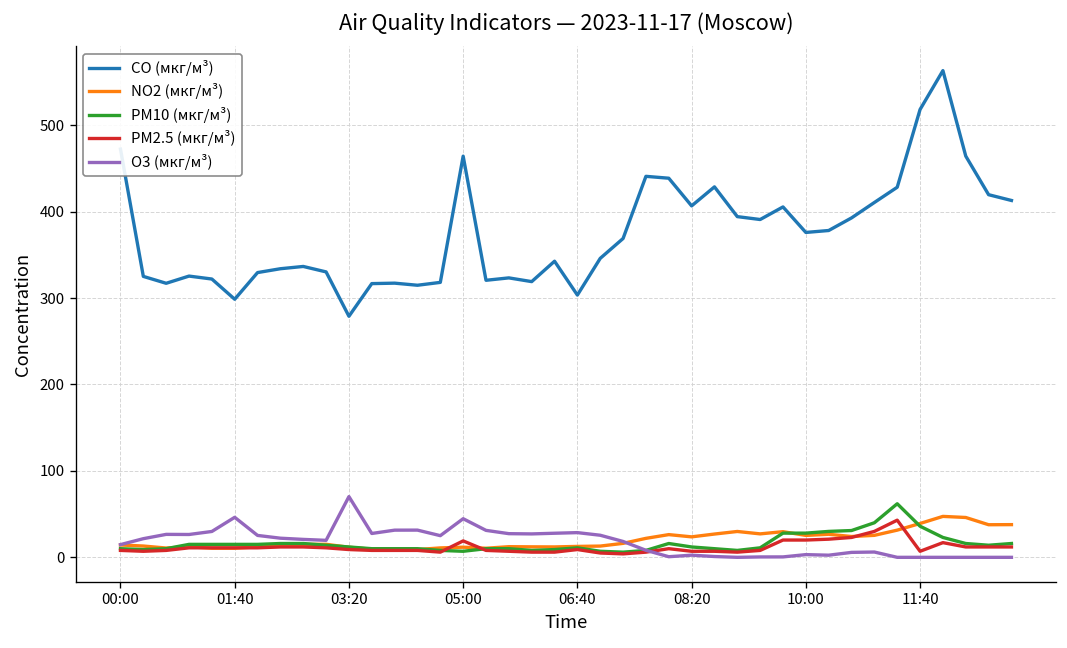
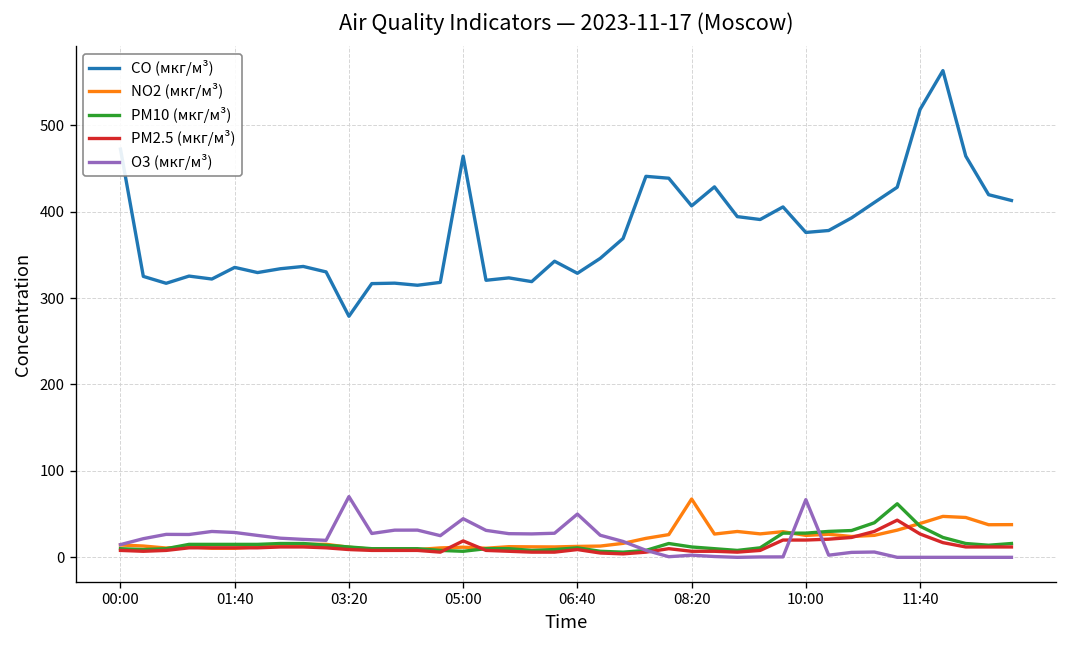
CO (мкг/м³), 01:40: 300 -> 340
O3 (мкг/м³), 01:40: 50 -> 30
CO (мкг/м³), 06:40: 300 -> 330
O3 (мкг/м³), 06:40: 30 -> 50
NO2 (мкг/м³), 08:20: 20 -> 70
O3 (мкг/м³), 10:00: 0 -> 70
PM2.5 (мкг/м³), 11:40: 10 -> 30
